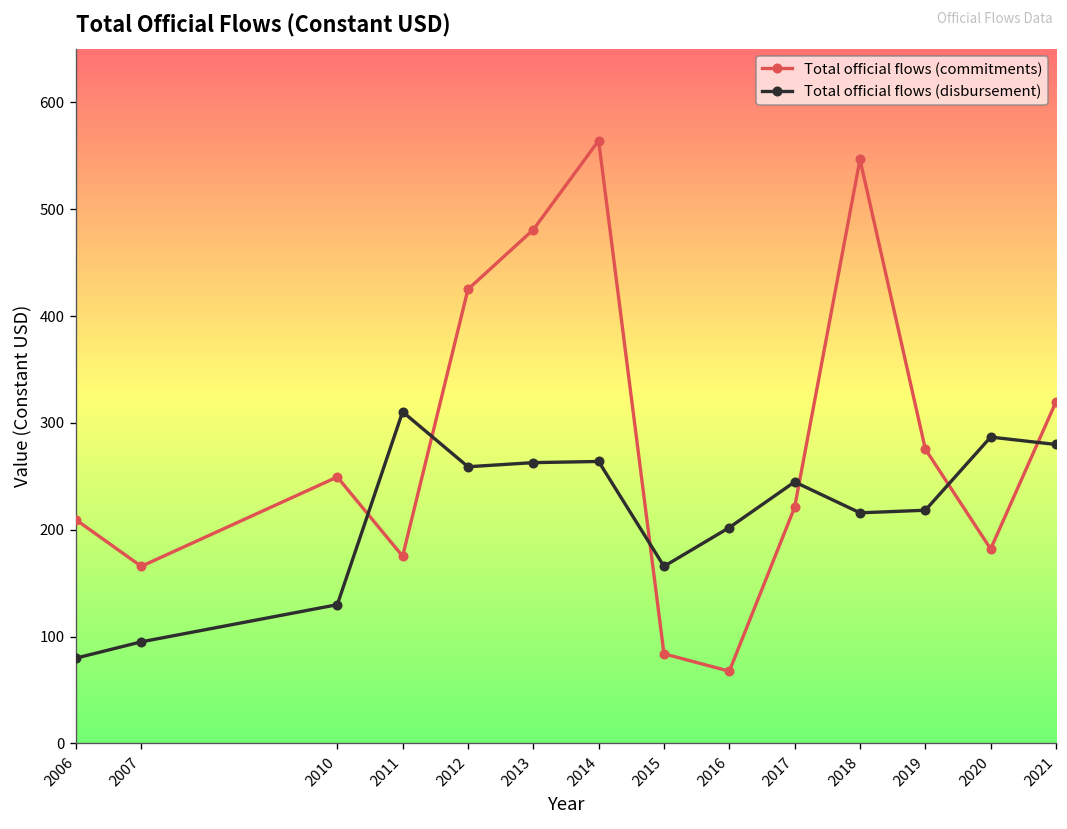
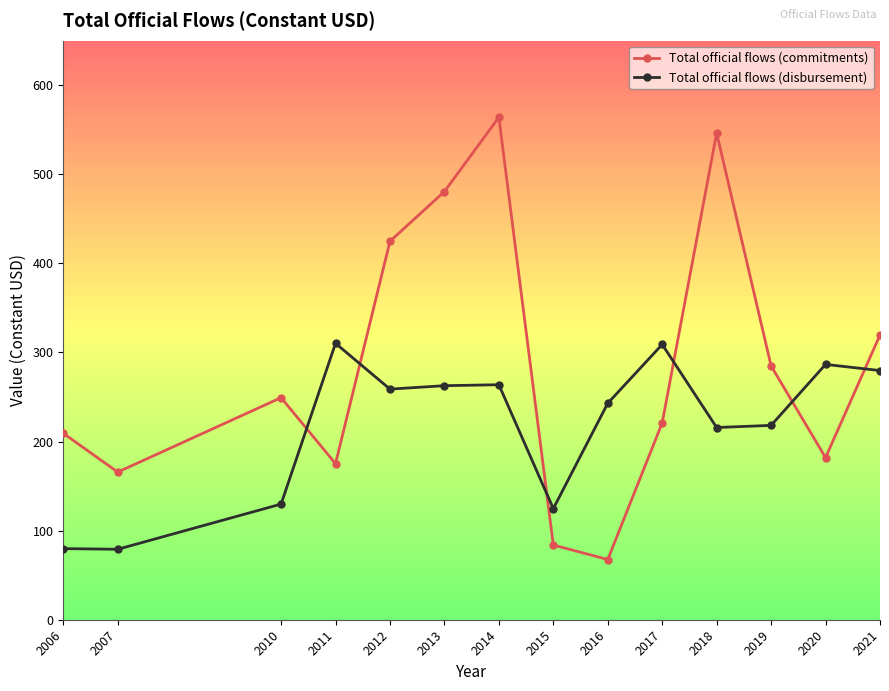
Total official flows (disbursement), 2007: 100 -> 80
Total official flows (disbursement), 2015: 170 -> 120
Total official flows (disbursement), 2016: 200 -> 240
Total official flows (disbursement), 2017: 240 -> 310
Total official flows (commitments), 2019: 275 -> 285
